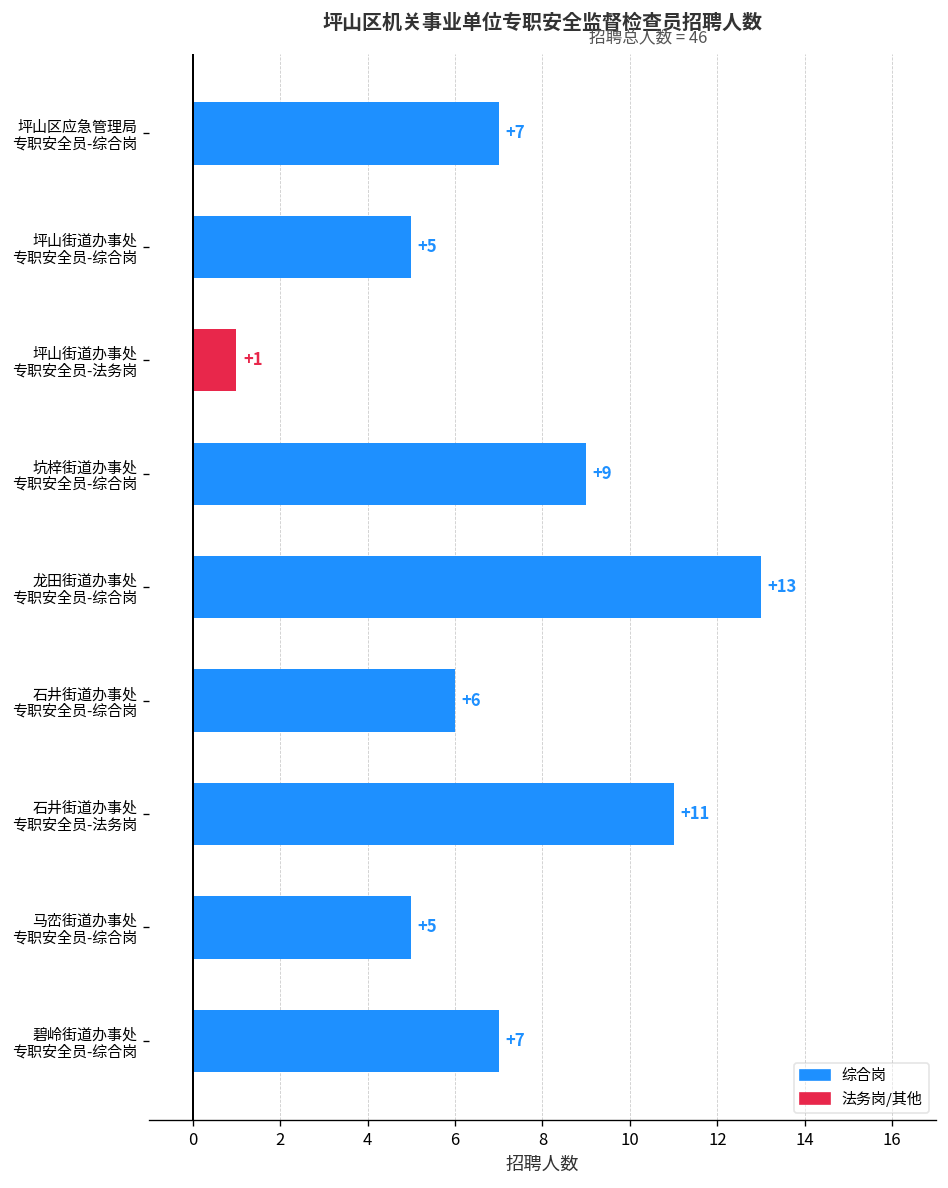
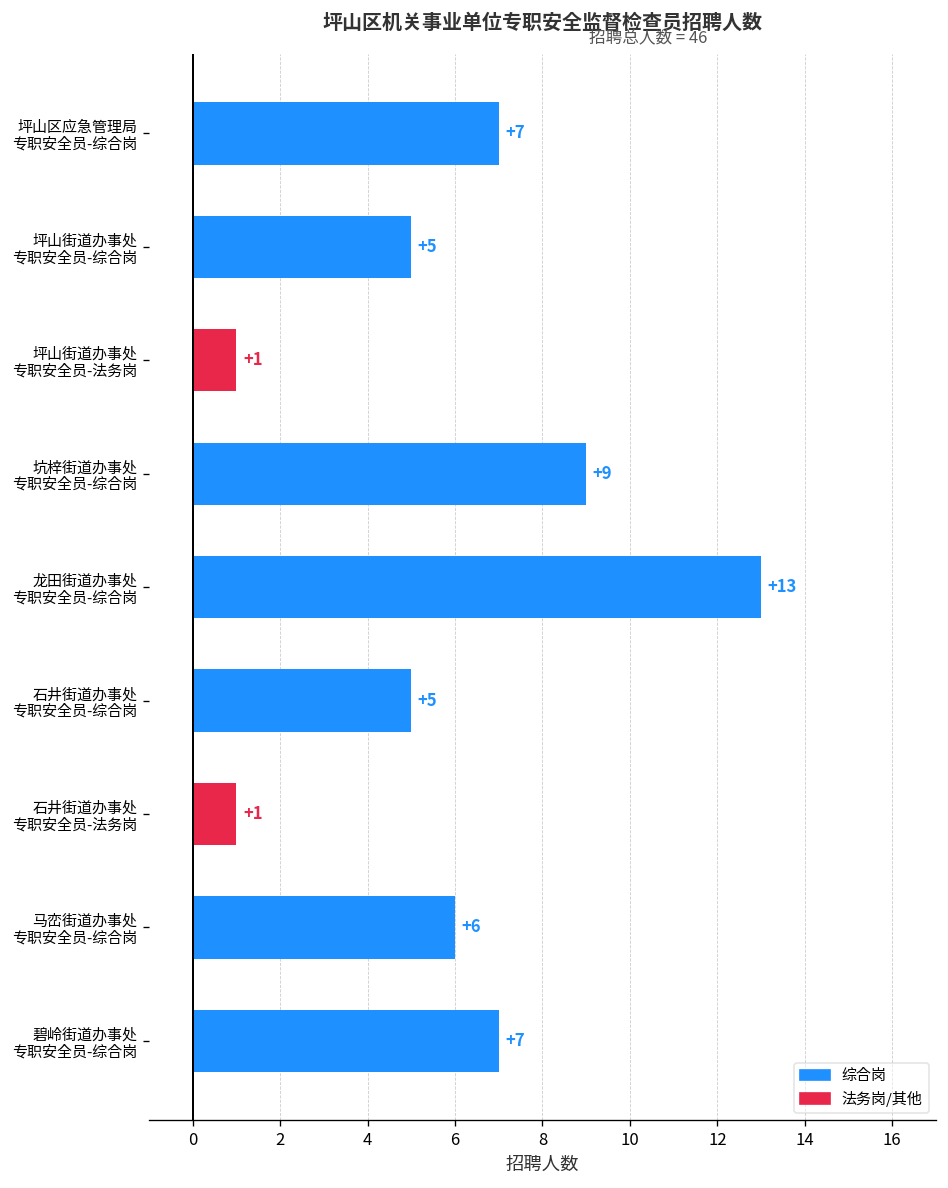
石井街道办事处 专职安全员-综合岗: +6 -> +5
石井街道办事处 专职安全员-法务岗: +11 -> +1
马峦街道办事处 专职安全员-综合岗: +5 -> +6
